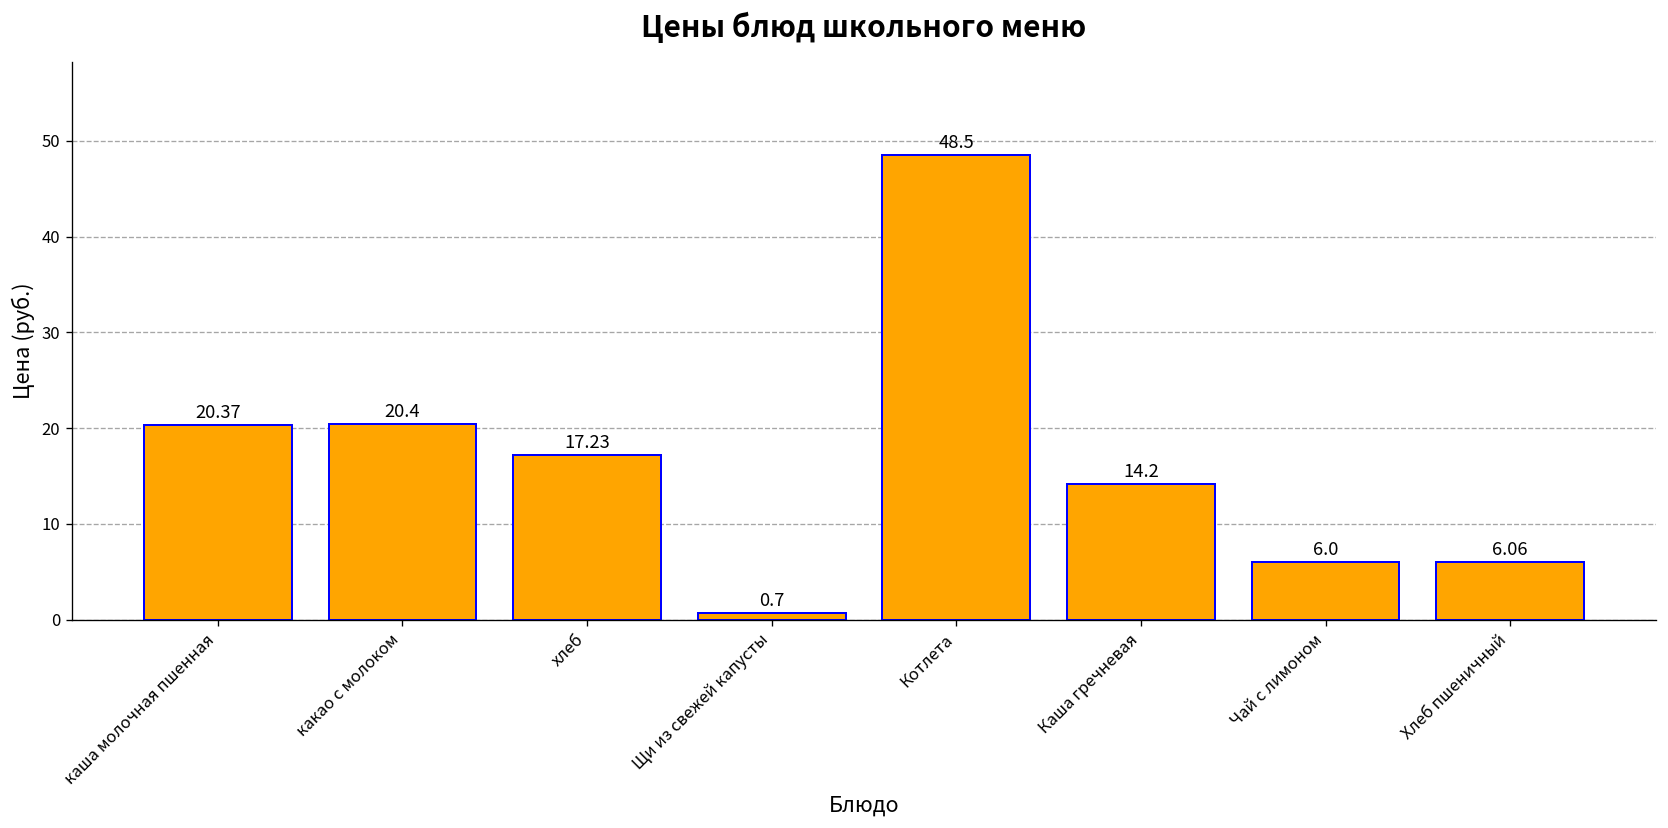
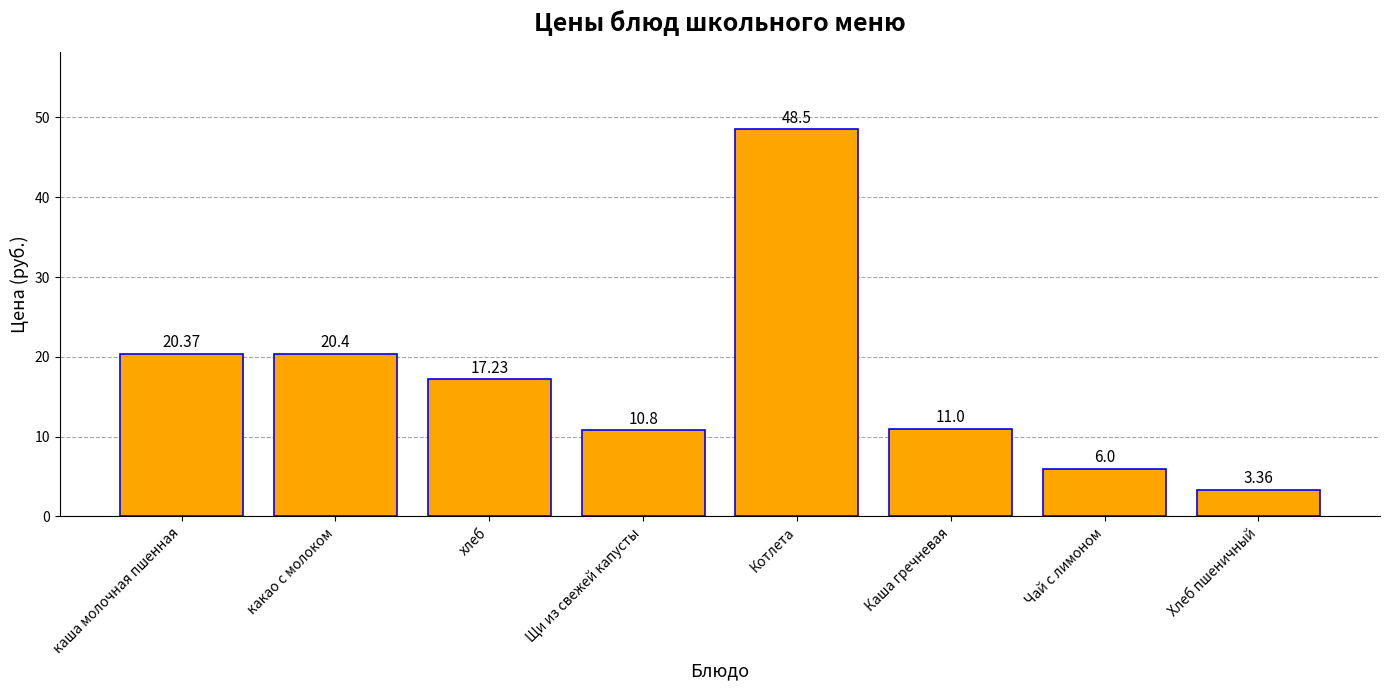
Щи из свежей капусты: 0.7 -> 10.8
Каша гречневая: 14.2 -> 11.0
Хлеб пшеничный: 6.06 -> 3.36
